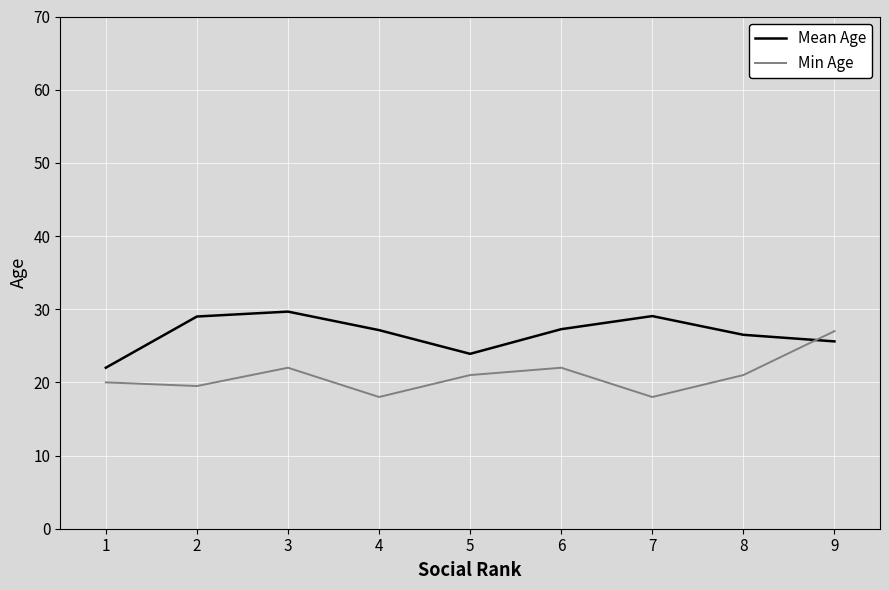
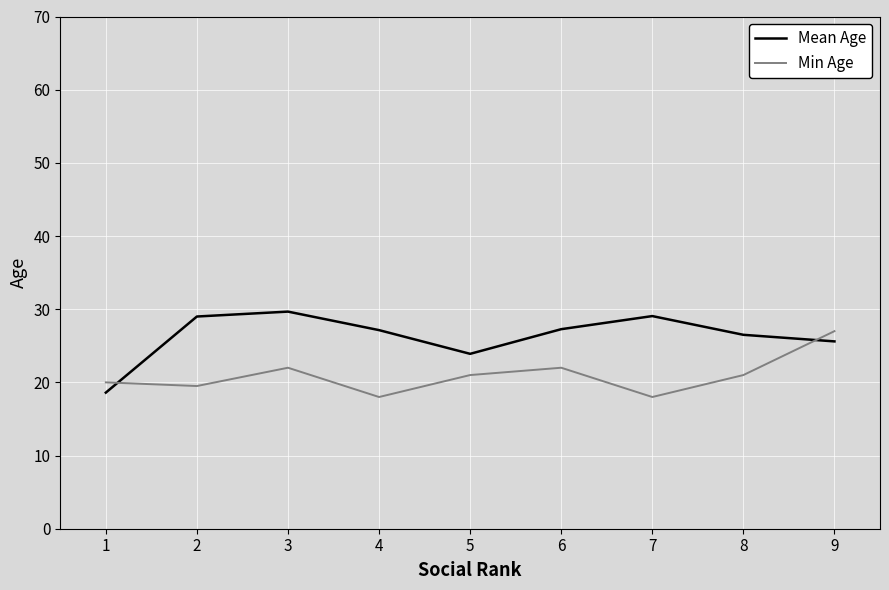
Mean Age, 1: 22 -> 19
